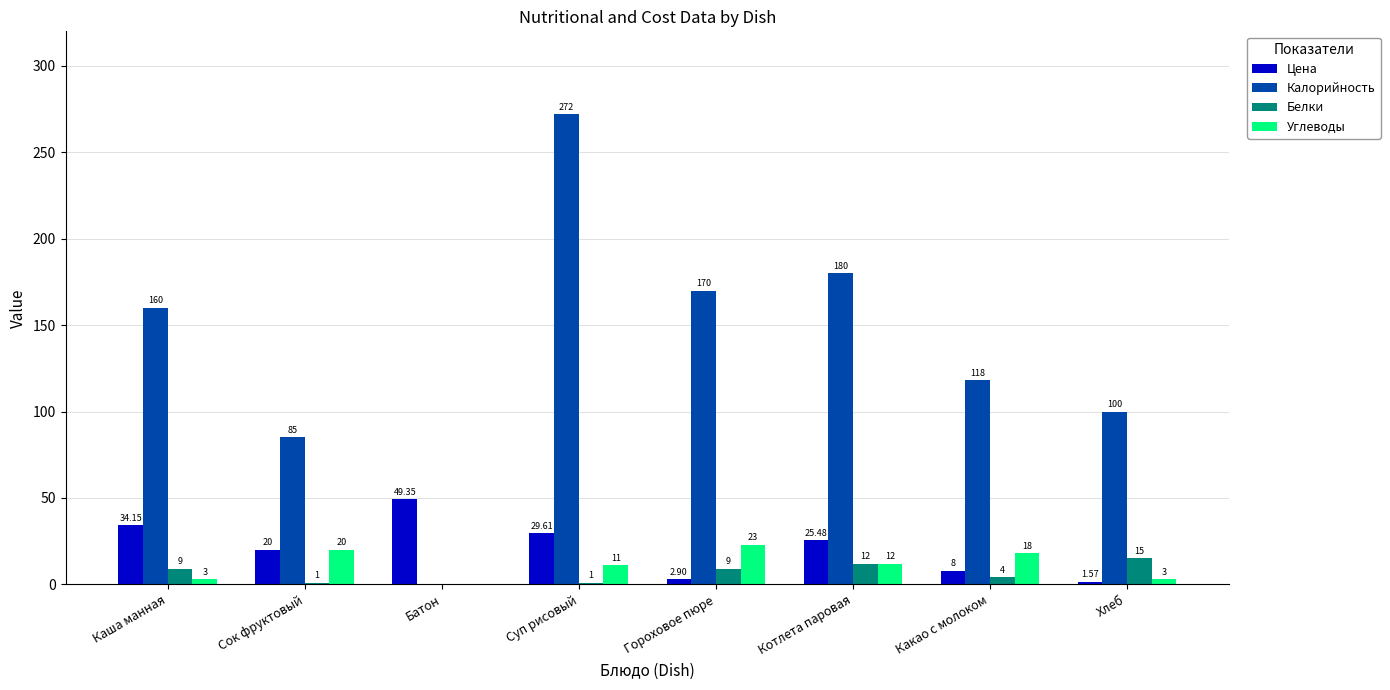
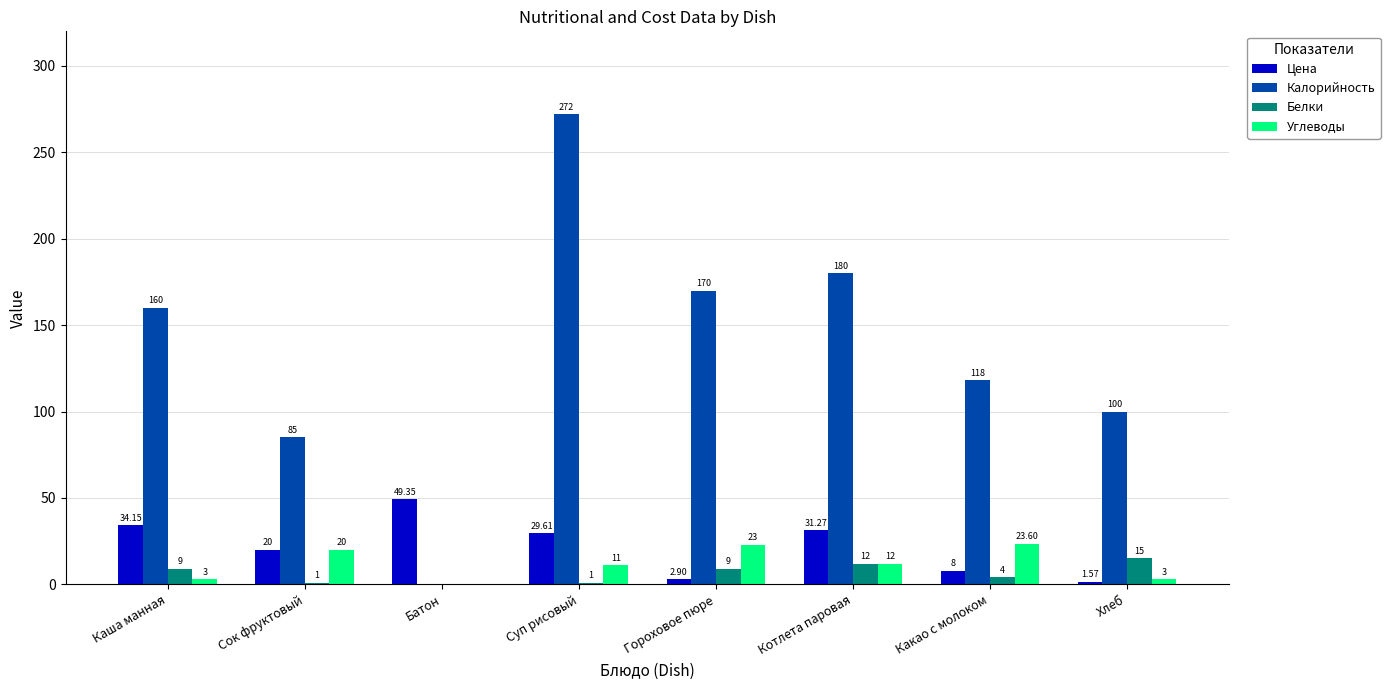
Цена, Котлета паровая: 25.48 -> 31.27
Углеводы, Какао с молоком: 18 -> 23.60
